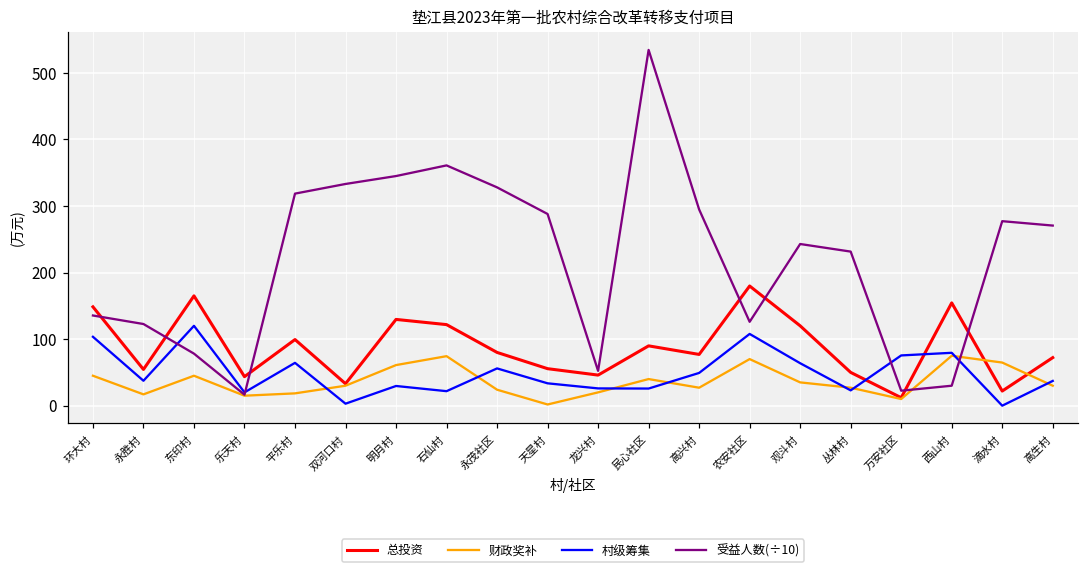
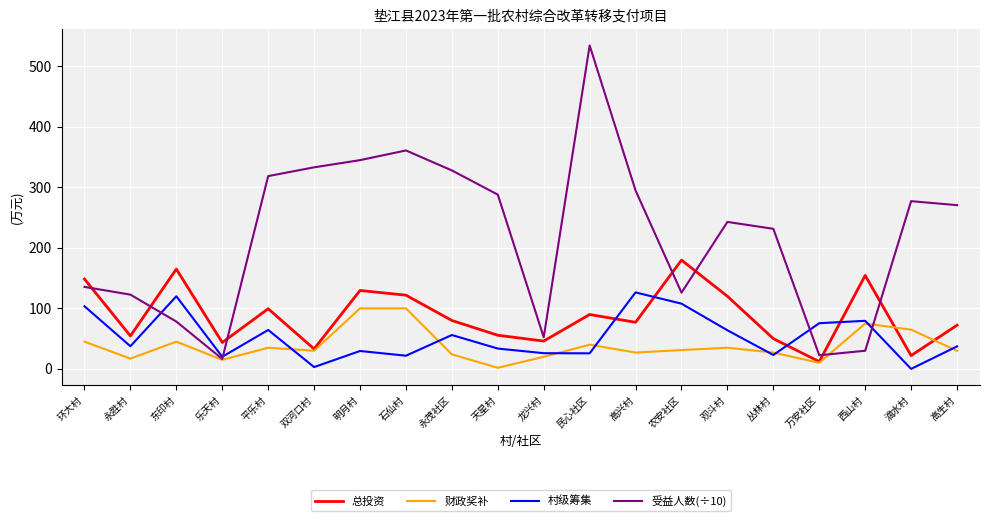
财政奖补, 平乐村: 20 -> 40
财政奖补, 明月村: 60 -> 100
财政奖补, 石仙村: 70 -> 100
村级筹集, 高兴村: 50 -> 130
财政奖补, 农安社区: 70 -> 30
